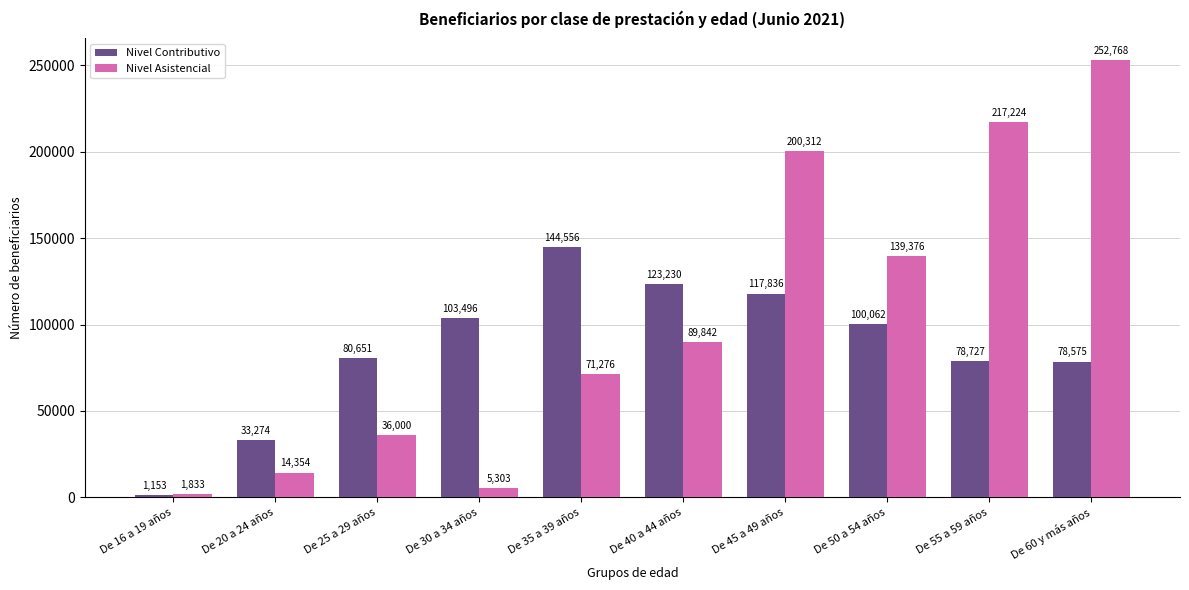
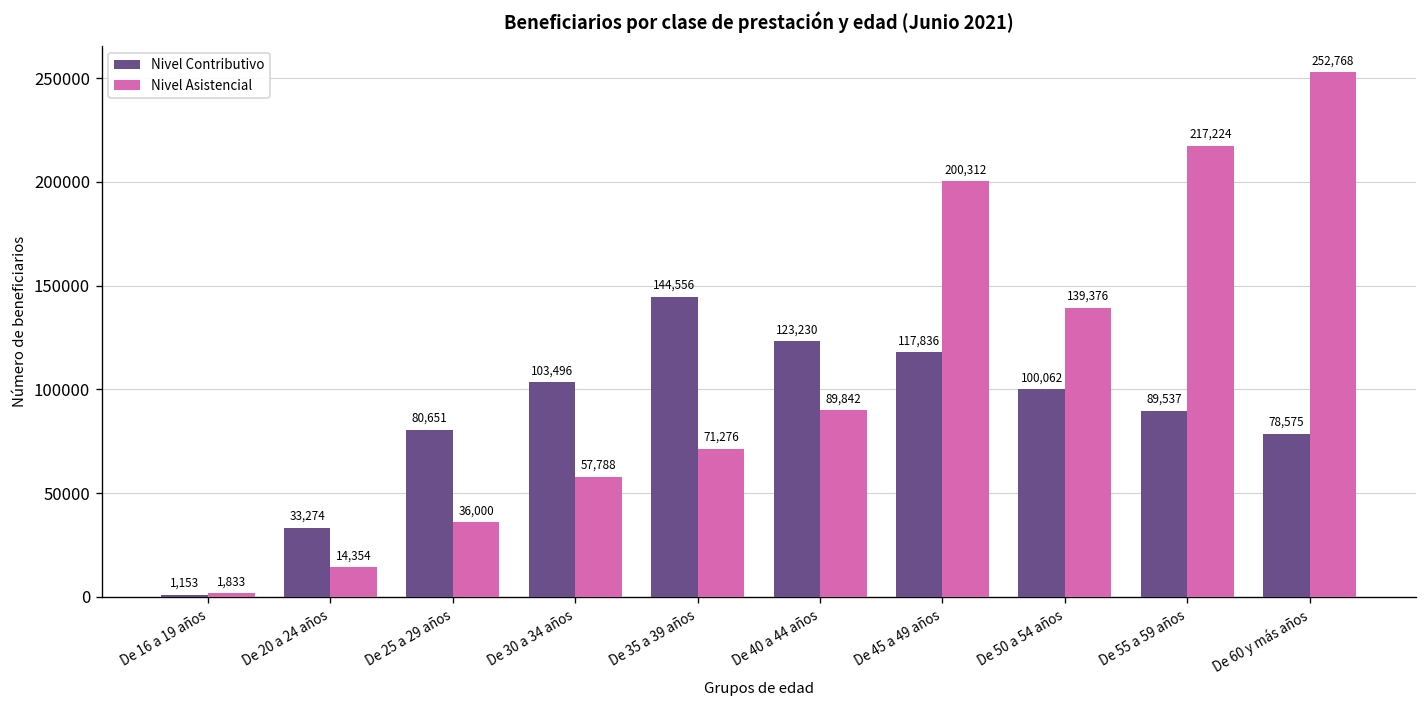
Nivel Asistencial, De 30 a 34 años: 5,303 -> 57,788
Nivel Contributivo, De 55 a 59 años: 78,727 -> 89,537
